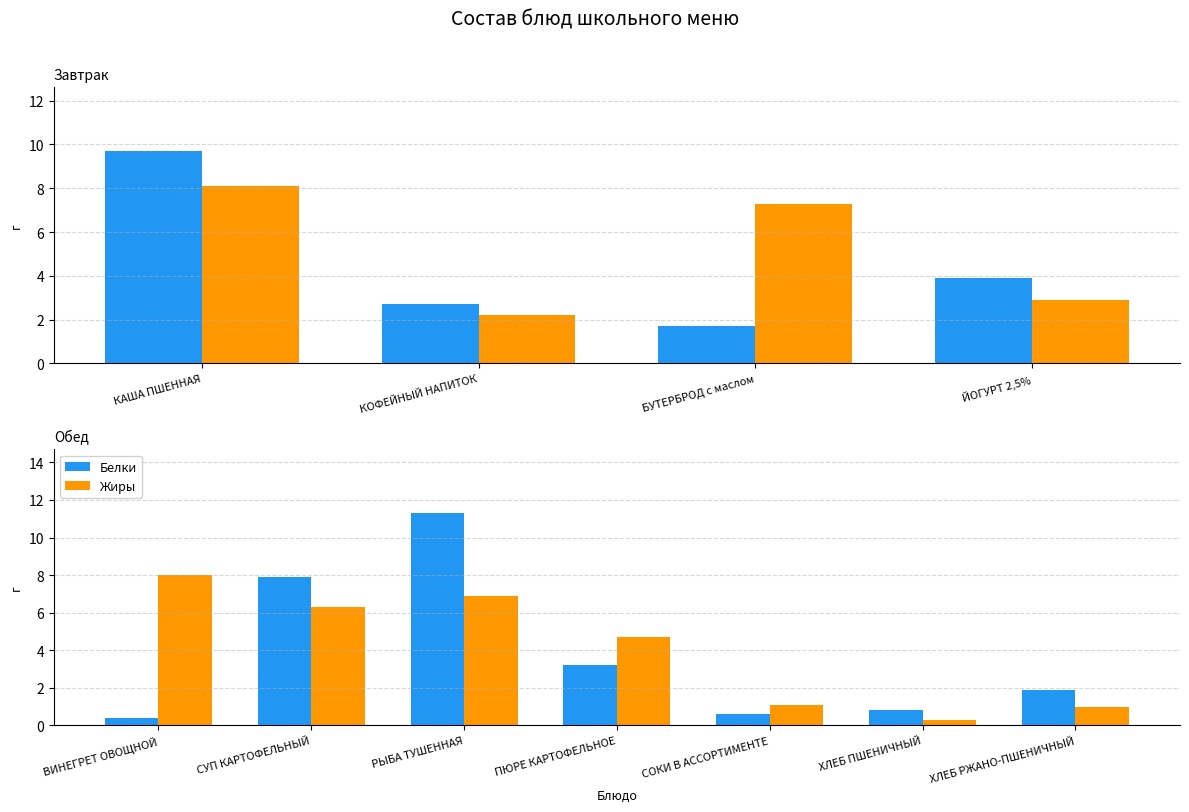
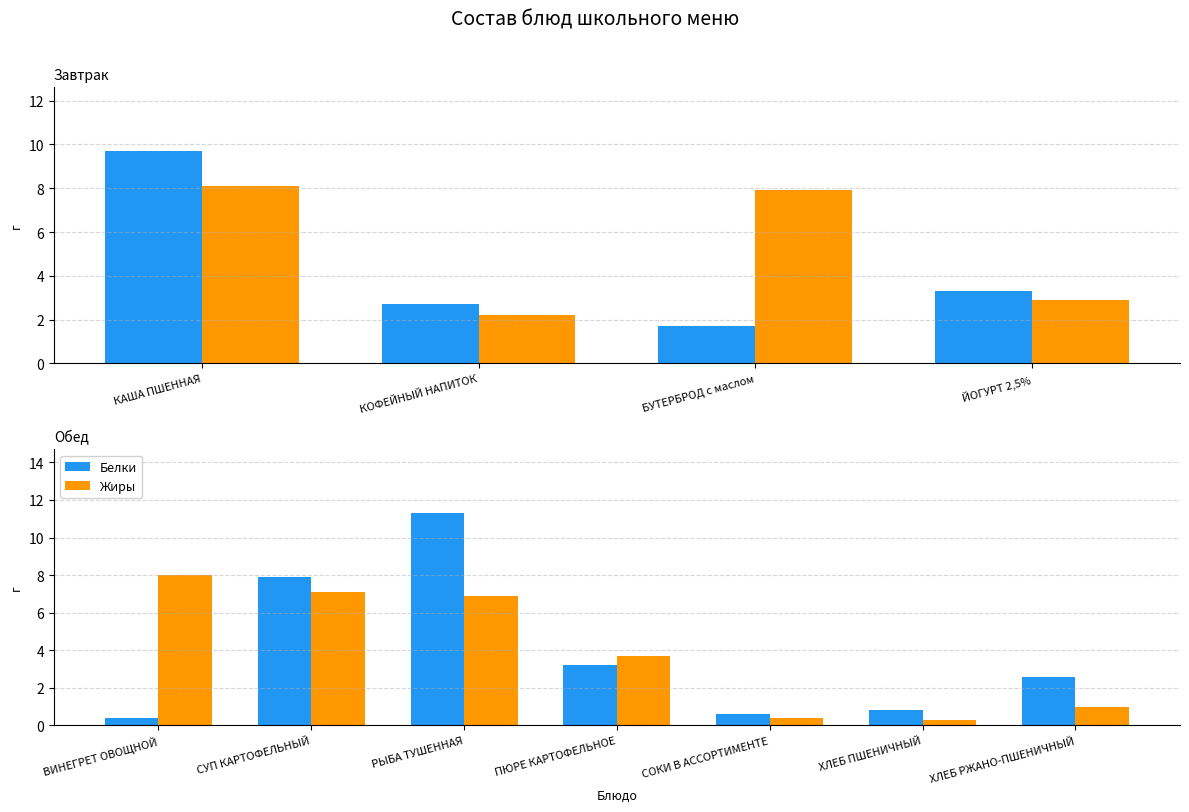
Завтрак, Жиры, БУТЕРБРОД с маслом: 7.3 -> 7.9
Завтрак, Белки, ЙОГУРТ 2,5%: 3.9 -> 3.3
Обед, Жиры, СУП КАРТОФЕЛЬНЫЙ: 6.3 -> 7.1
Обед, Жиры, ПЮРЕ КАРТОФЕЛЬНОЕ: 4.7 -> 3.7
Обед, Жиры, СОКИ В АССОРТИМЕНТЕ: 1.1 -> 0.4
Обед, Белки, ХЛЕБ РЖАНО-ПШЕНИЧНЫЙ: 1.9 -> 2.6
